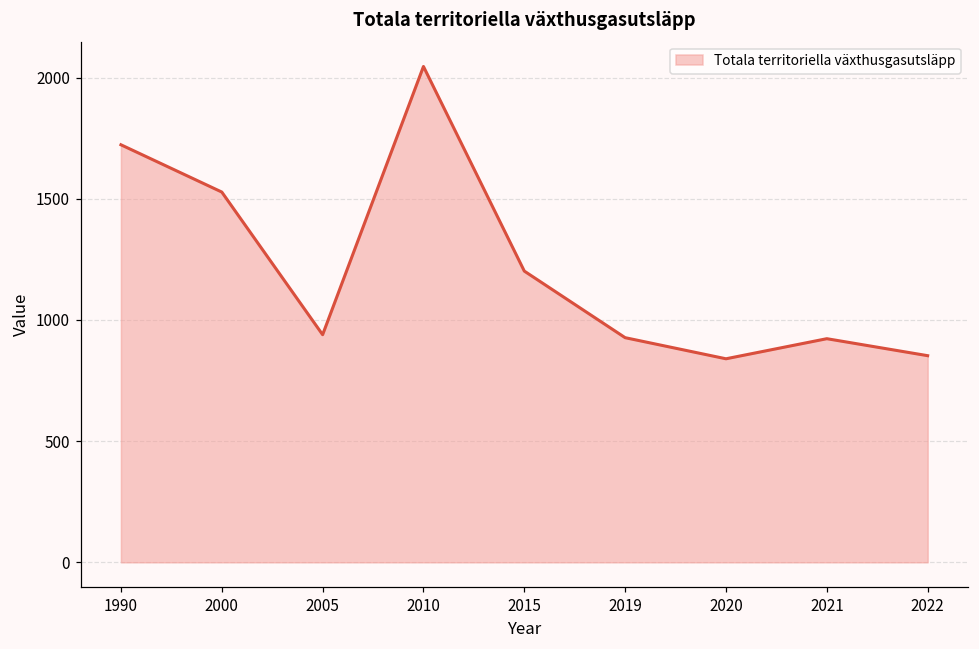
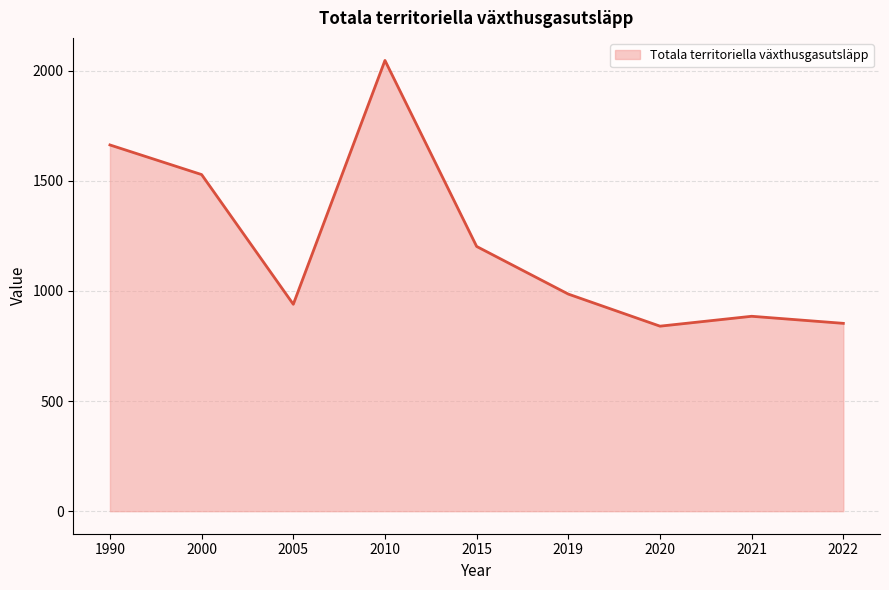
1990: 1720 -> 1660
2019: 930 -> 990
2021: 920 -> 880
